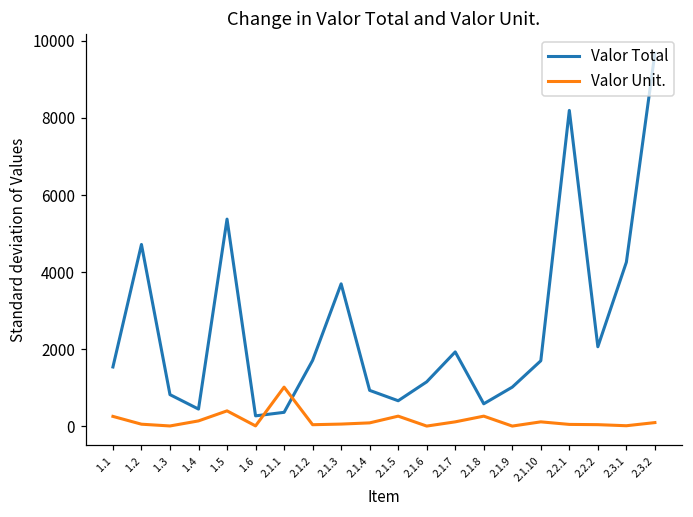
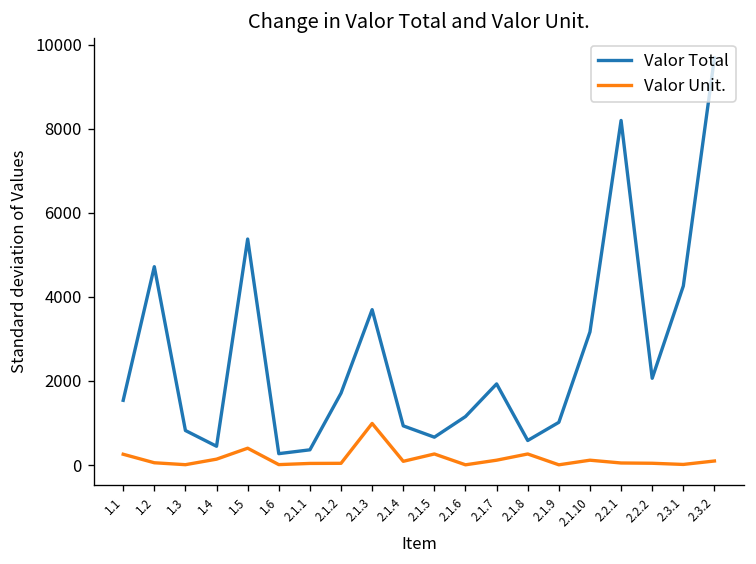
Valor Unit., 2.1.1: 1000 -> 0
Valor Unit., 2.1.3: 100 -> 1000
Valor Total, 2.1.10: 1700 -> 3200
